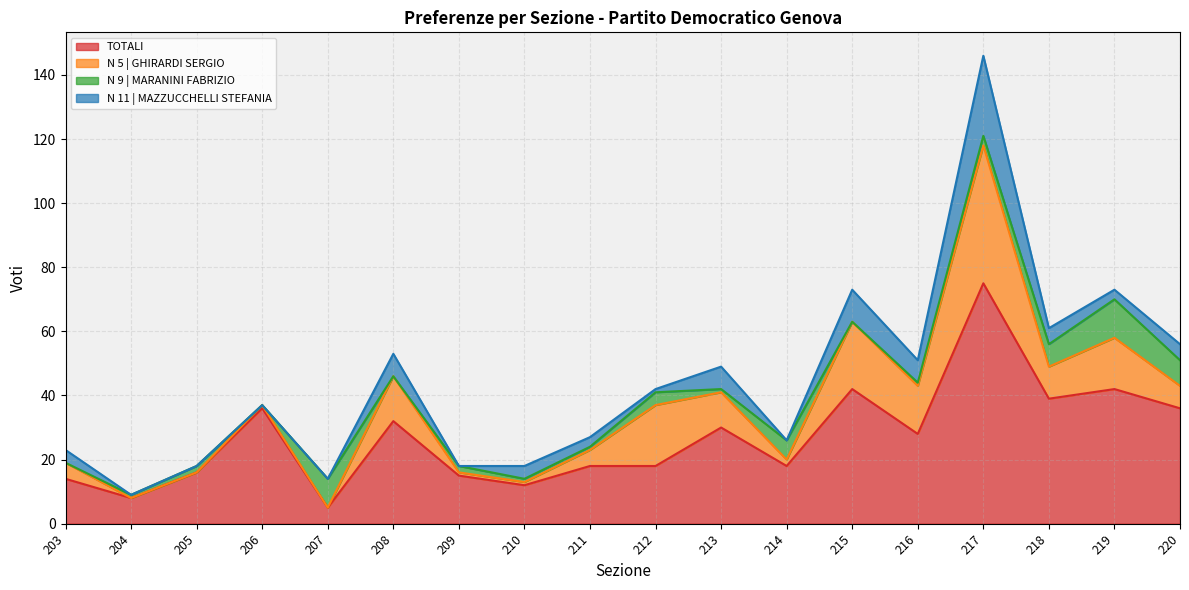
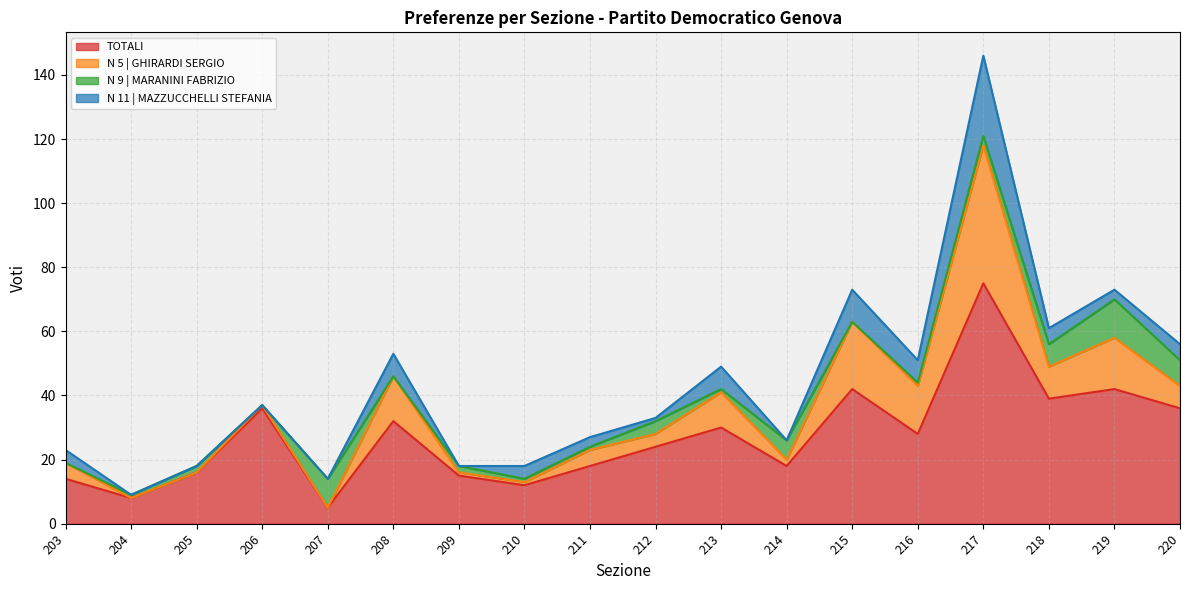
TOTALI, 212: 18 -> 24
N 5 | GHIRARDI SERGIO, 212: 19 -> 4
